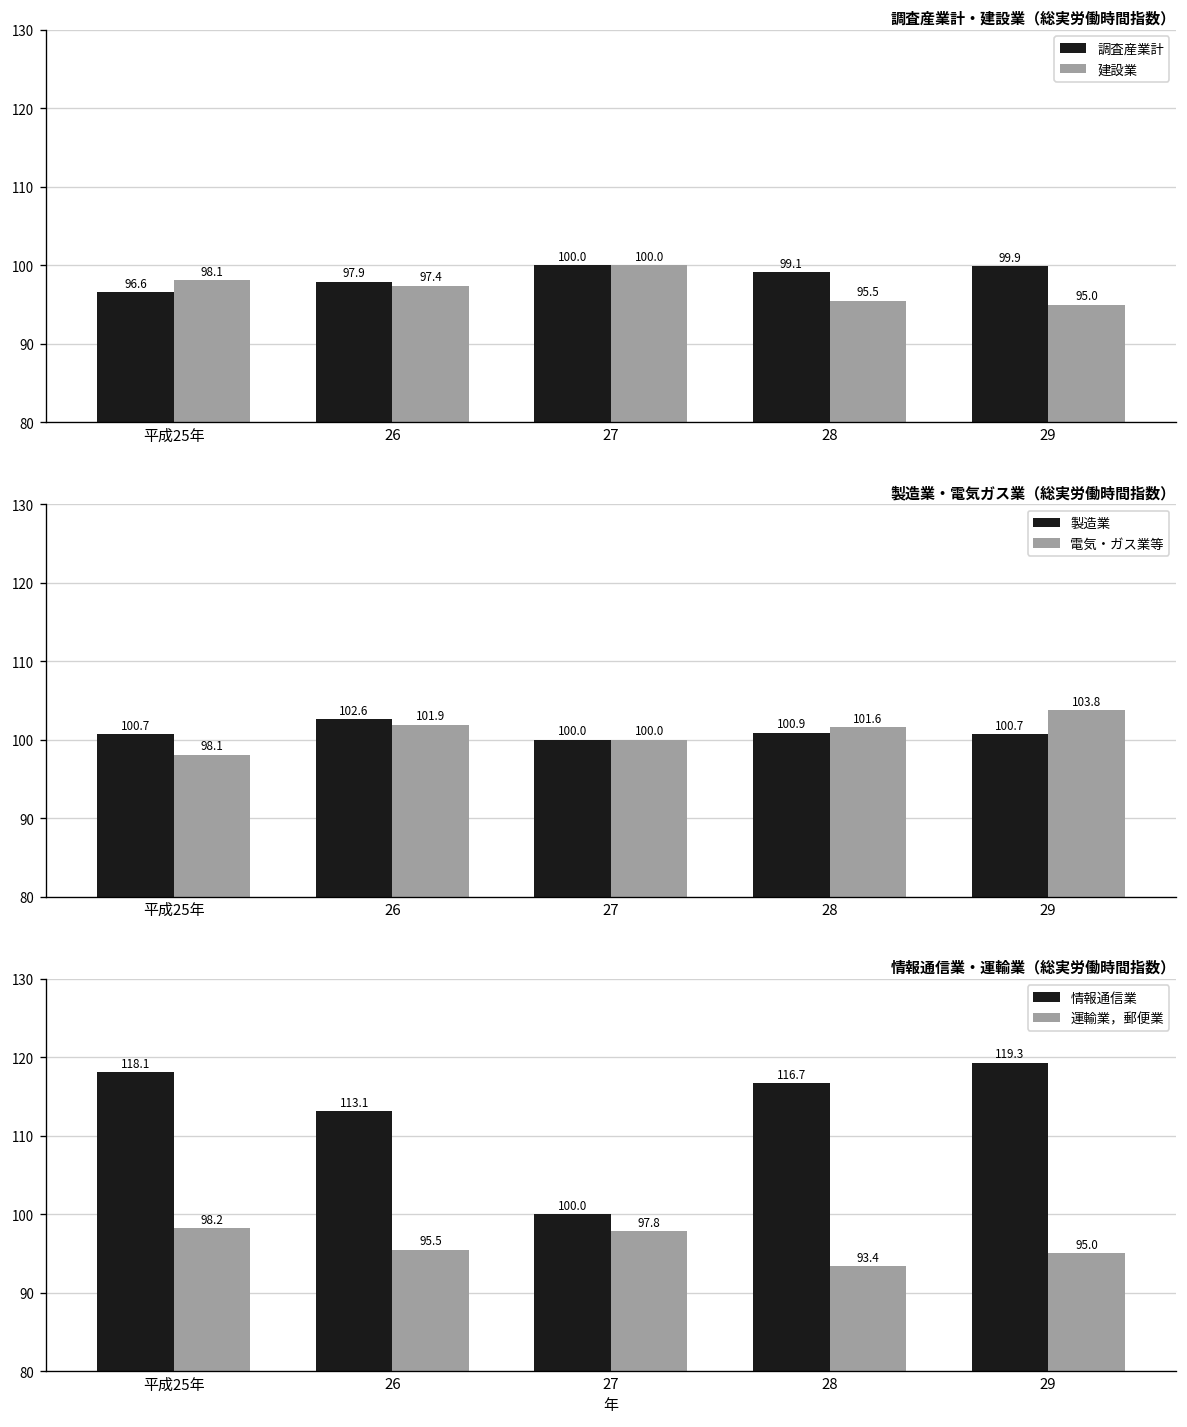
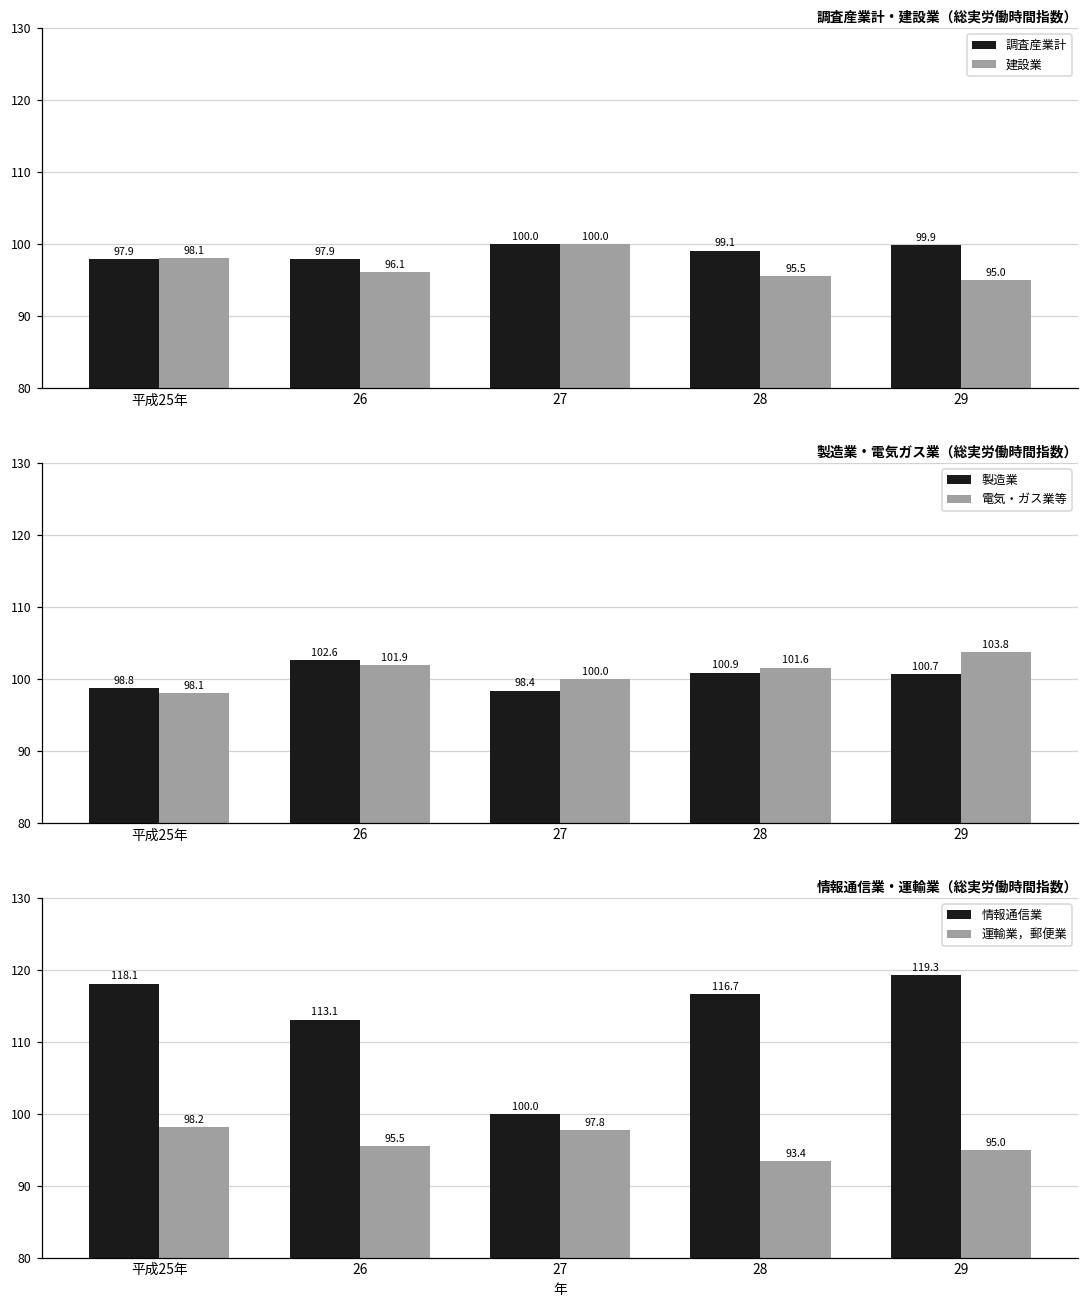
調査産業計・建設業（総実労働時間指数）, 調査産業計, 平成25年: 96.6 -> 97.9
調査産業計・建設業（総実労働時間指数）, 建設業, 26: 97.4 -> 96.1
製造業・電気ガス業（総実労働時間指数）, 製造業, 平成25年: 100.7 -> 98.8
製造業・電気ガス業（総実労働時間指数）, 製造業, 27: 100.0 -> 98.4
